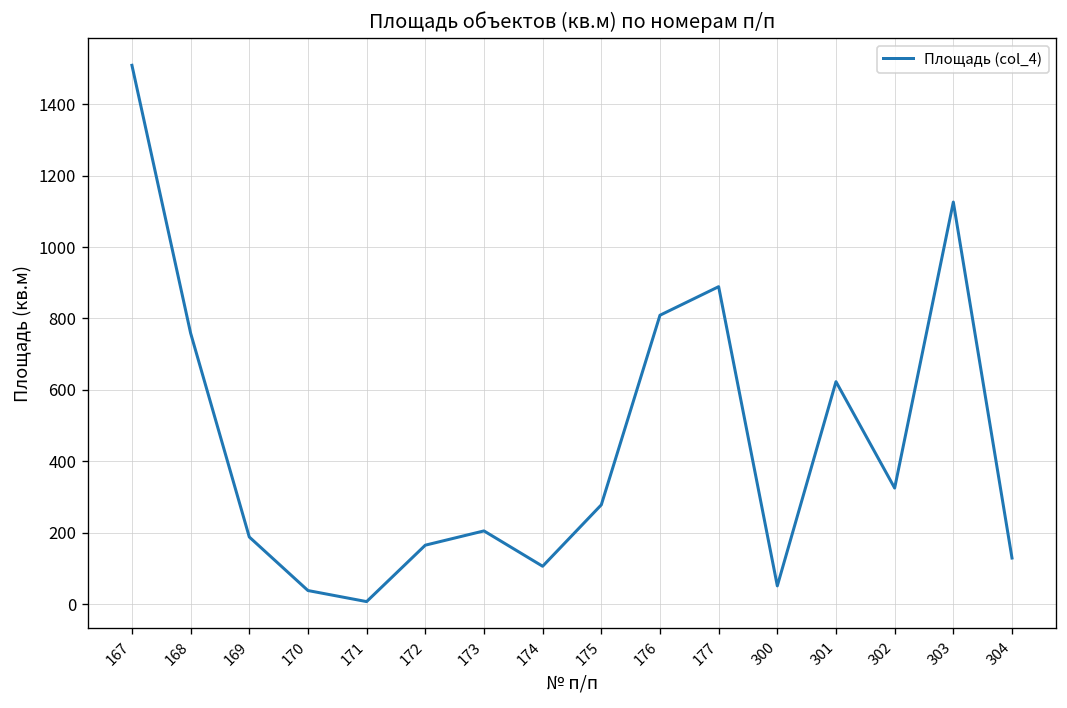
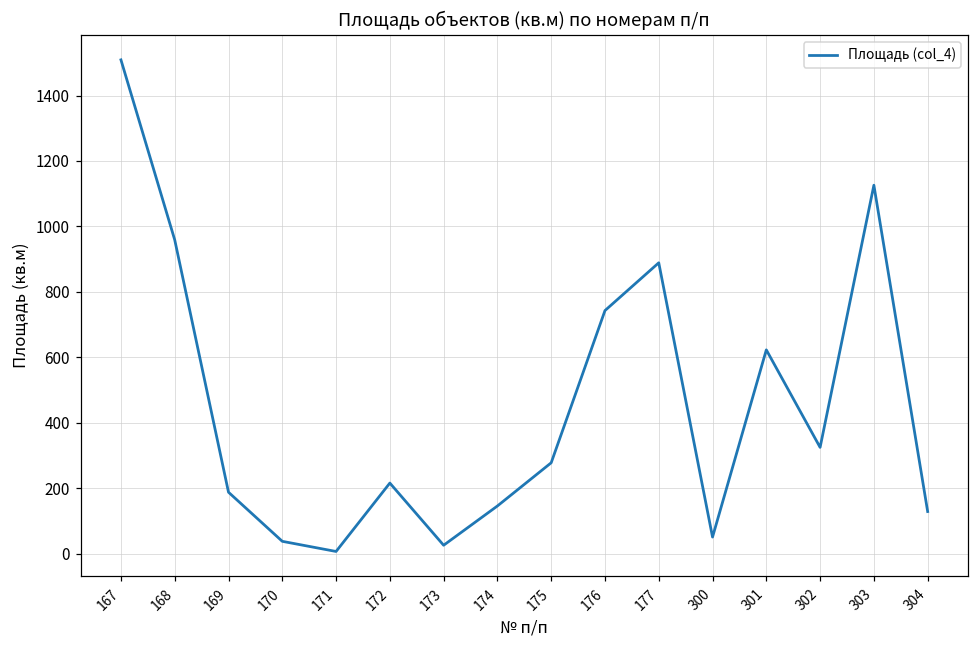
168: 760 -> 960
172: 170 -> 220
173: 210 -> 30
174: 110 -> 150
176: 810 -> 740
